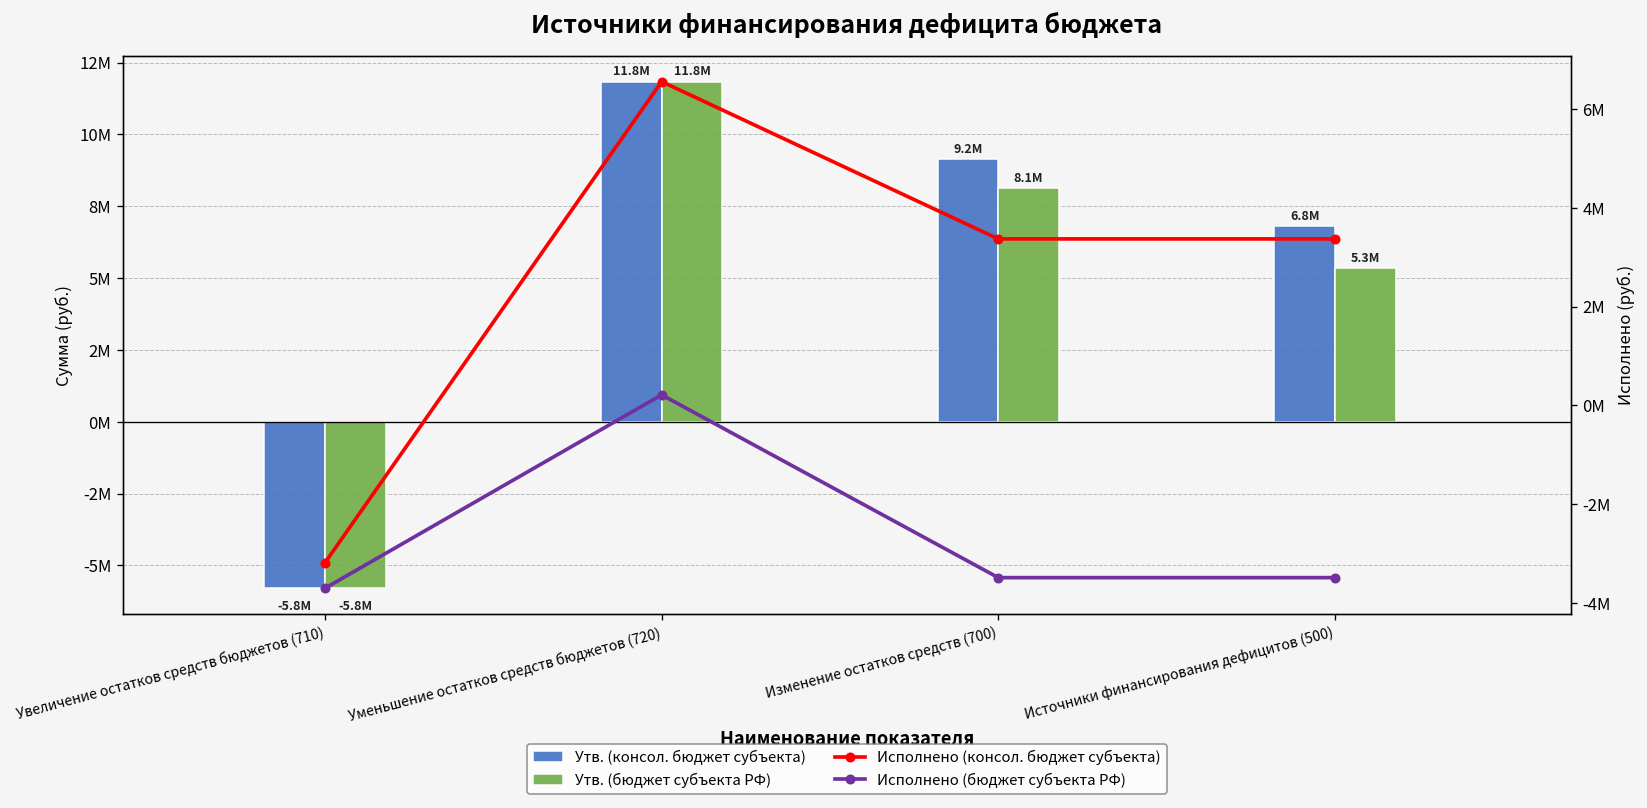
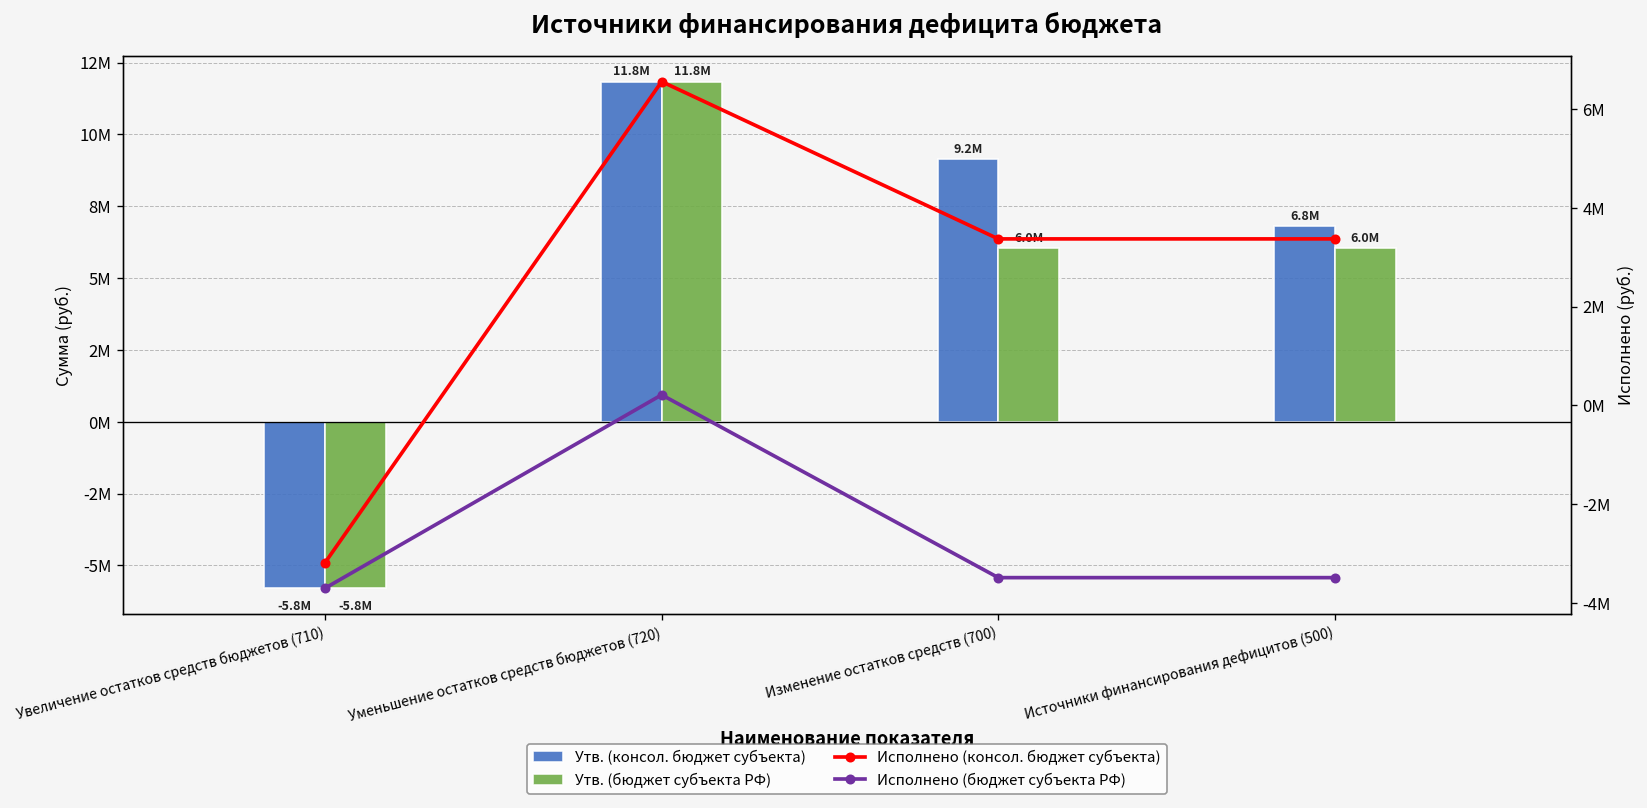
Утв. (бюджет субъекта РФ), Изменение остатков средств (700): 8.1M -> 6.0M
Утв. (бюджет субъекта РФ), Источники финансирования дефицитов (500): 5.3M -> 6.0M
